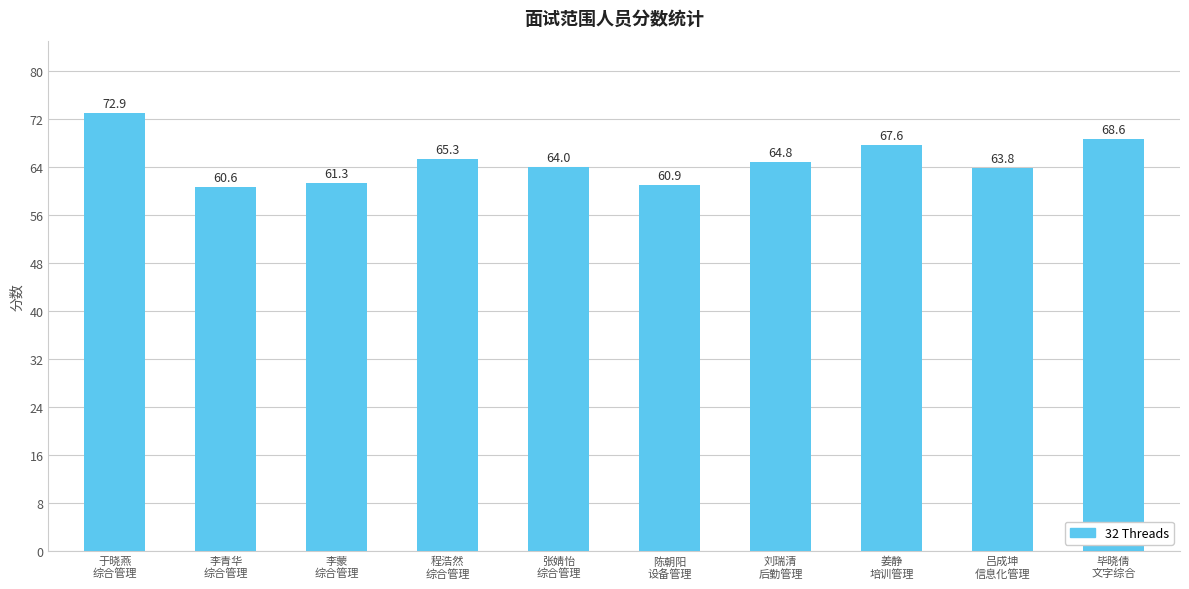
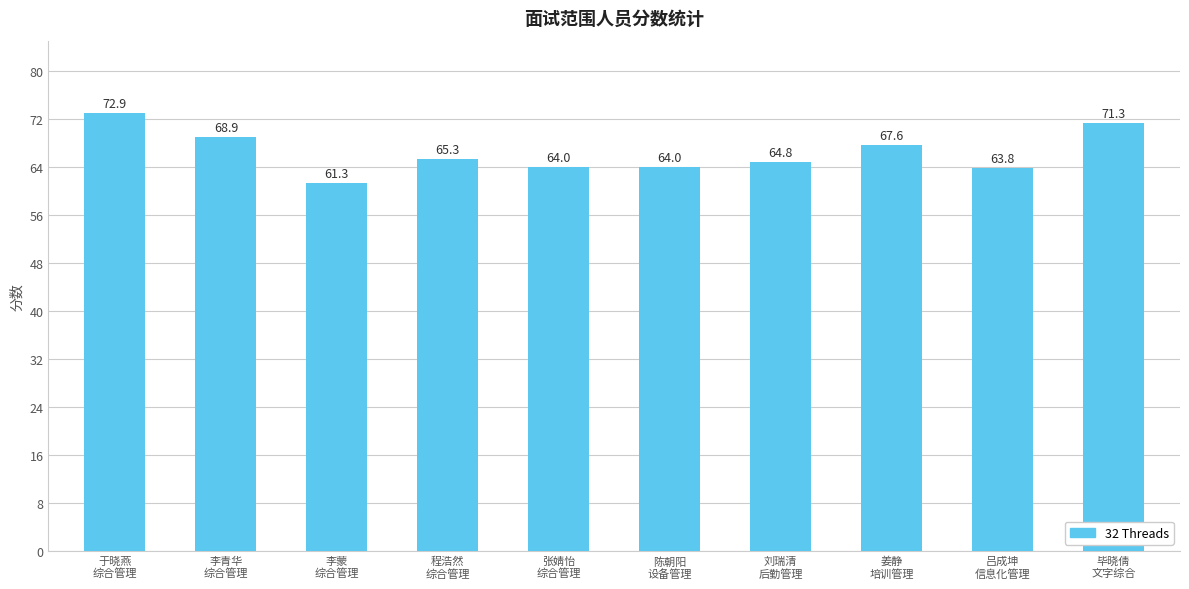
李青华 综合管理: 60.6 -> 68.9
陈朝阳 设备管理: 60.9 -> 64.0
毕晓倩 文字综合: 68.6 -> 71.3
